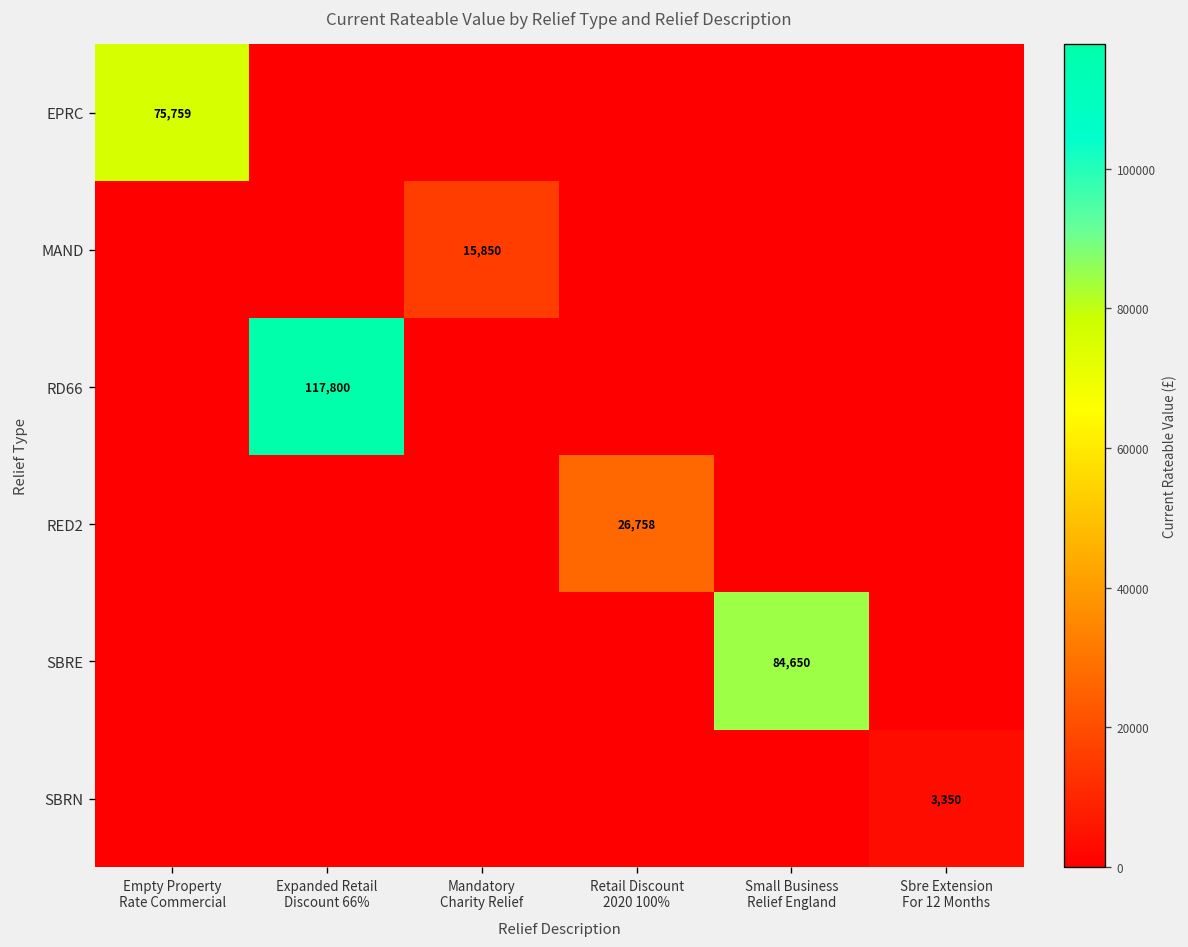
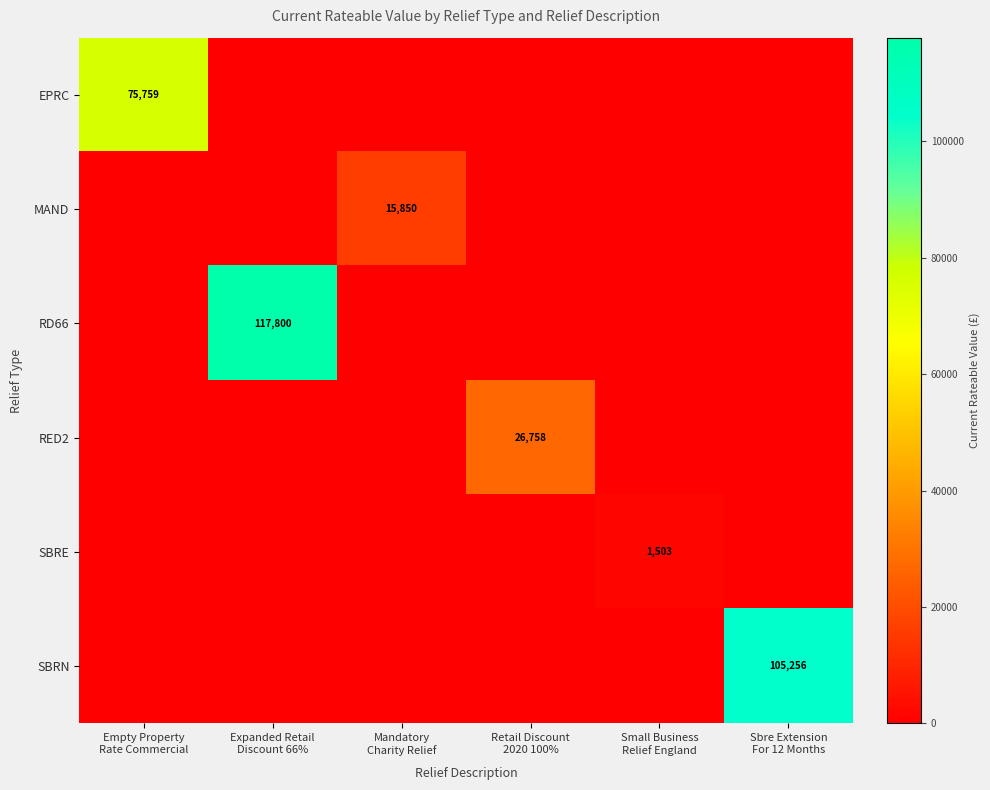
SBRE, Small Business Relief England: 84,650 -> 1,503
SBRN, Sbre Extension For 12 Months: 3,350 -> 105,256
